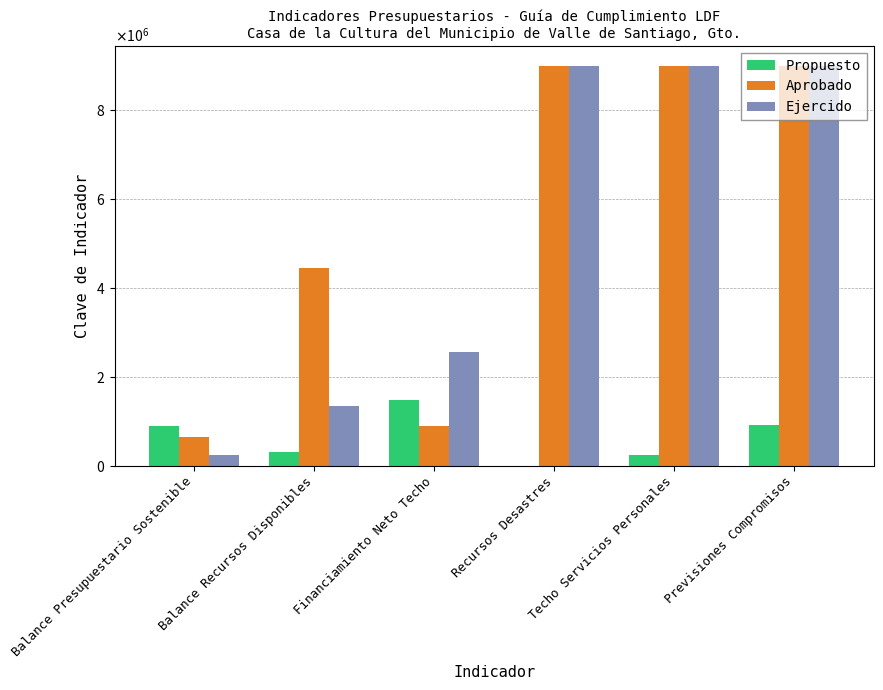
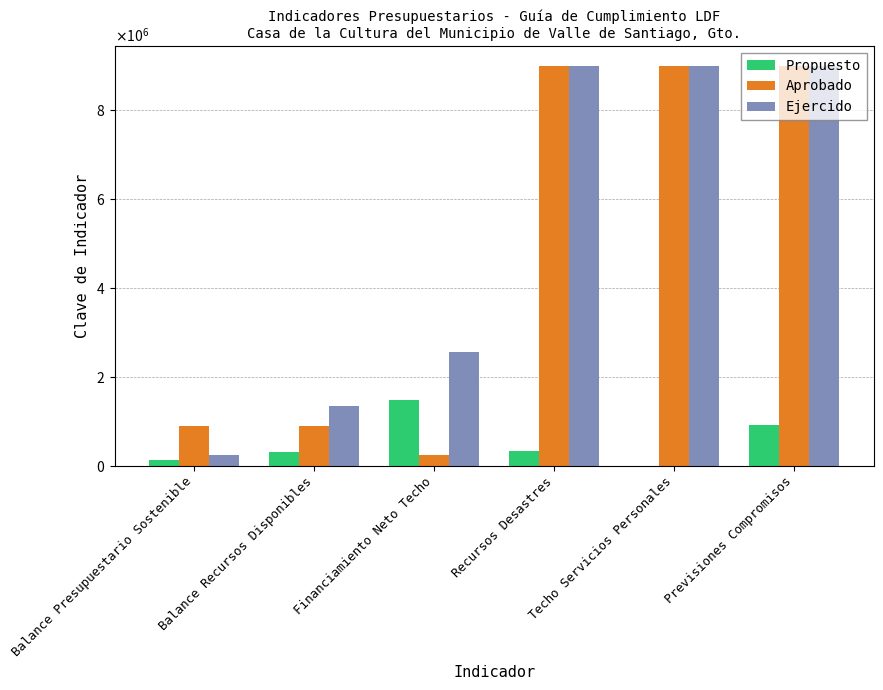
Propuesto, Balance Presupuestario Sostenible: 900000 -> 100000
Aprobado, Balance Presupuestario Sostenible: 600000 -> 900000
Aprobado, Balance Recursos Disponibles: 4500000 -> 900000
Aprobado, Financiamiento Neto Techo: 900000 -> 200000
Propuesto, Recursos Desastres: 0 -> 300000
Propuesto, Techo Servicios Personales: 200000 -> 0
